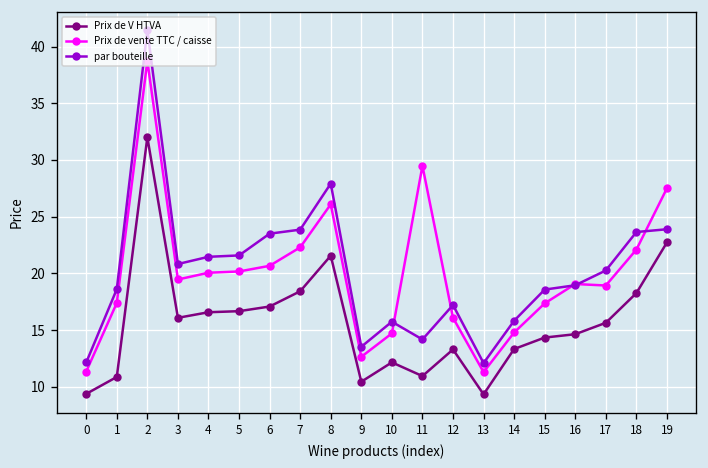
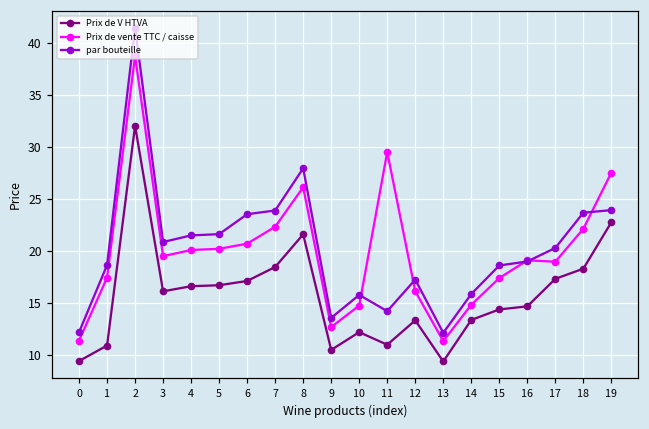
Prix de V HTVA, 17: 16 -> 17
